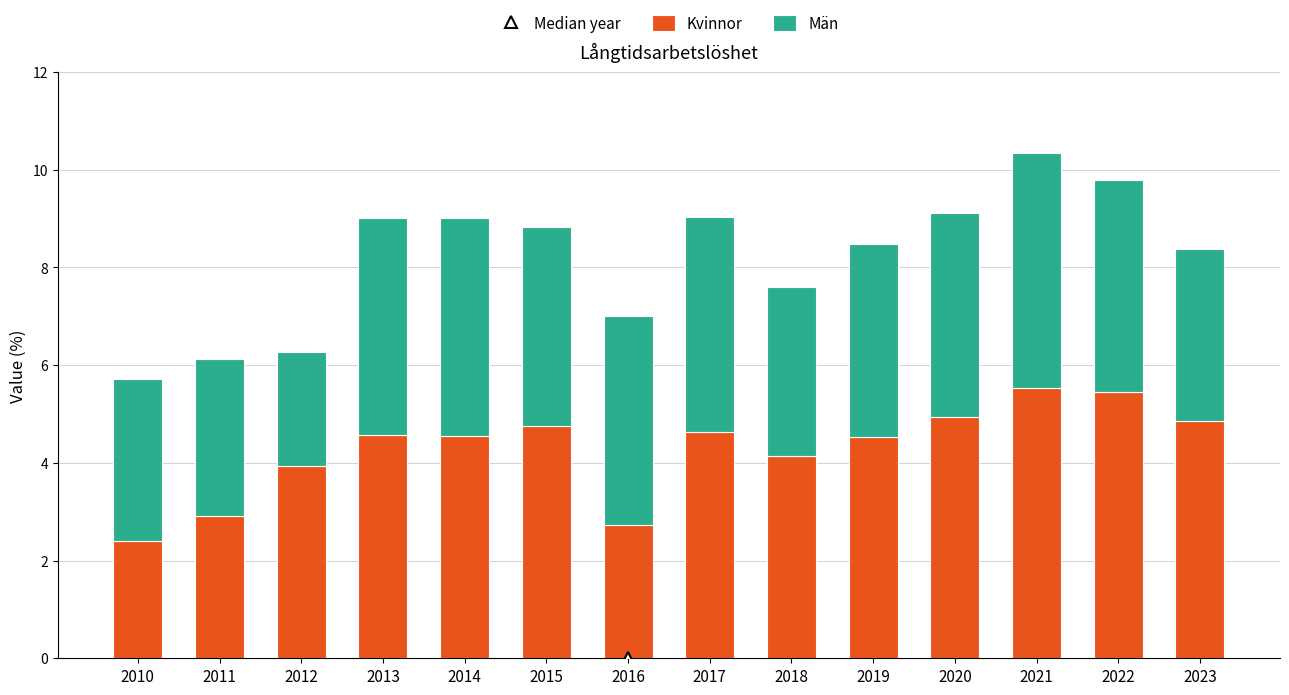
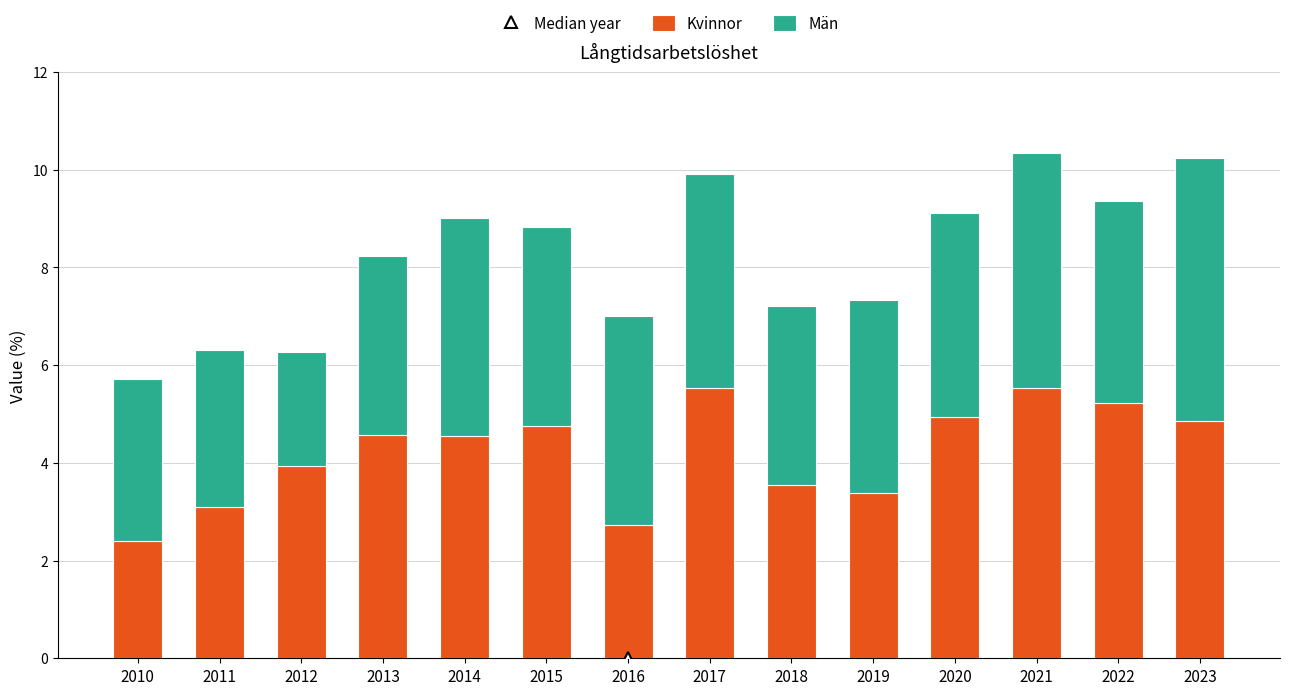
Kvinnor, 2011: 2.9 -> 3.1
Män, 2013: 4.4 -> 3.7
Kvinnor, 2017: 4.6 -> 5.5
Kvinnor, 2018: 4.1 -> 3.6
Män, 2018: 3.5 -> 3.7
Kvinnor, 2019: 4.5 -> 3.4
Kvinnor, 2022: 5.4 -> 5.2
Män, 2022: 4.3 -> 4.1
Män, 2023: 3.5 -> 5.4
